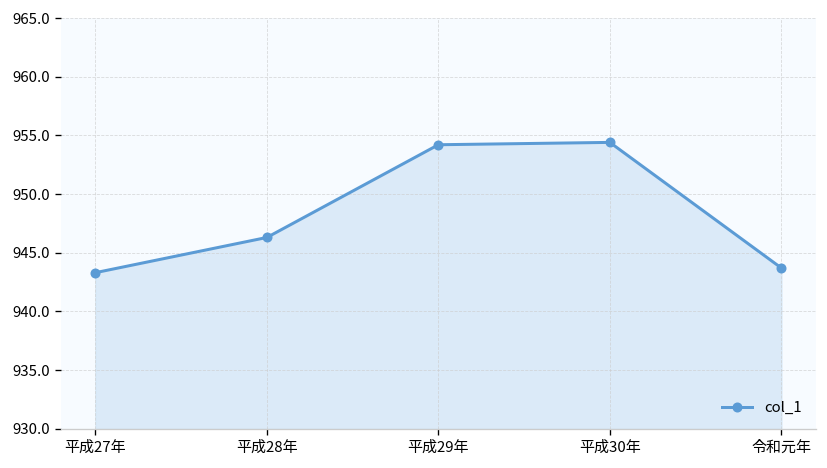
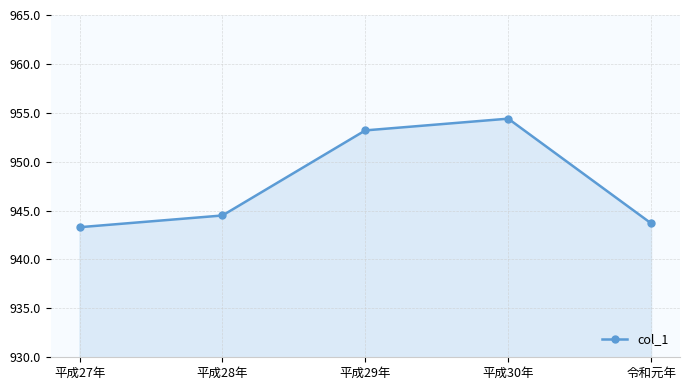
平成28年: 946 -> 945
平成29年: 954 -> 953
